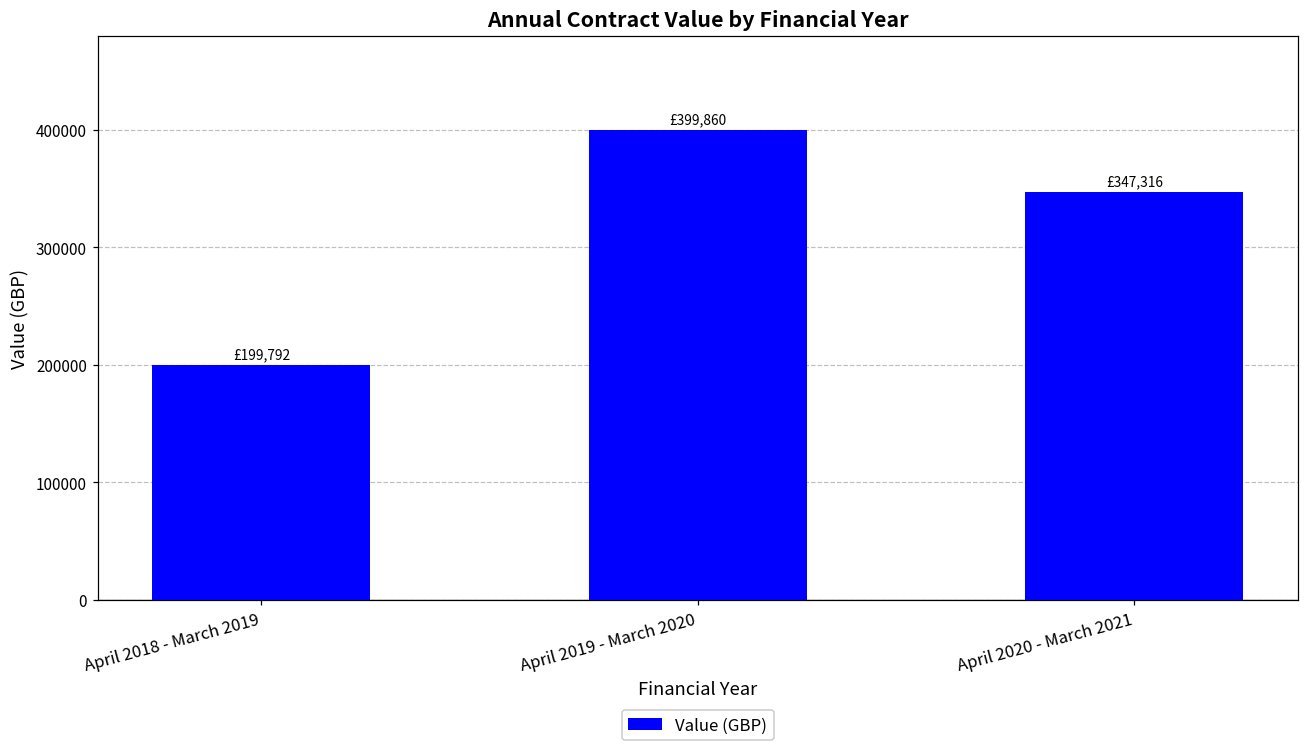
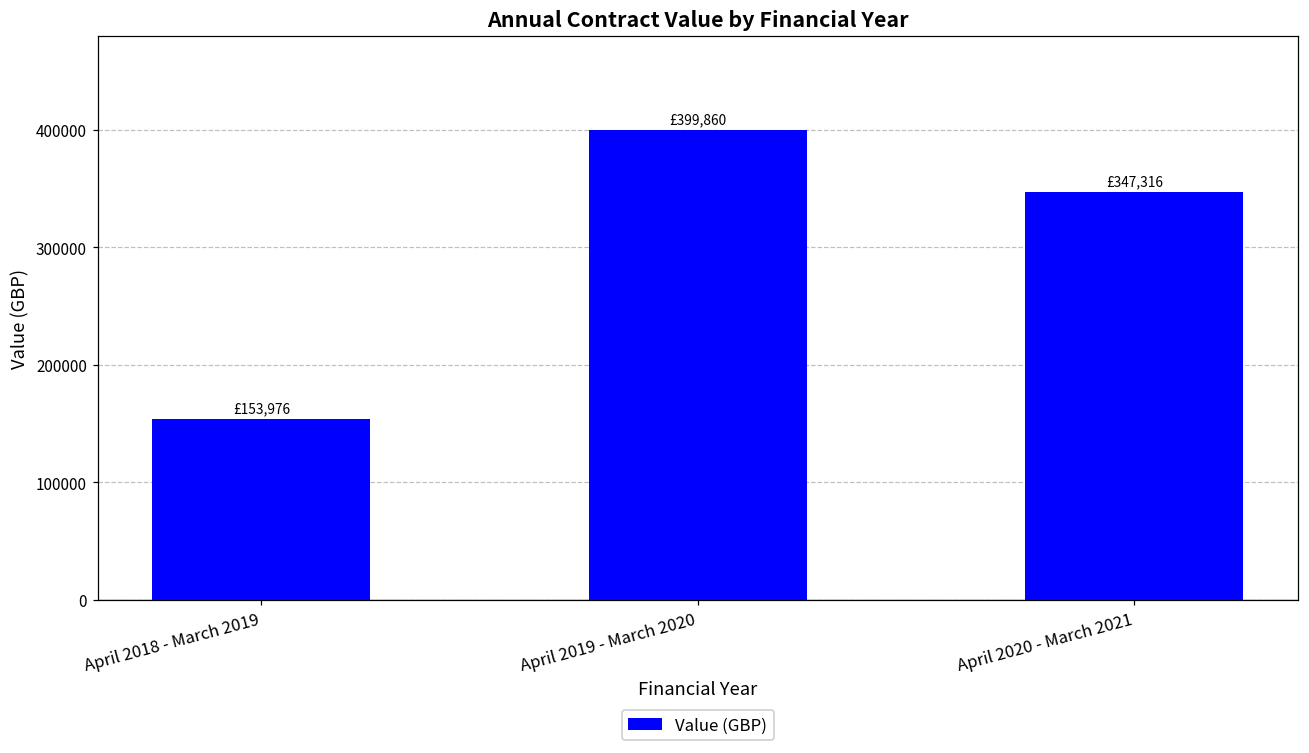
April 2018 - March 2019: £199,792 -> £153,976
